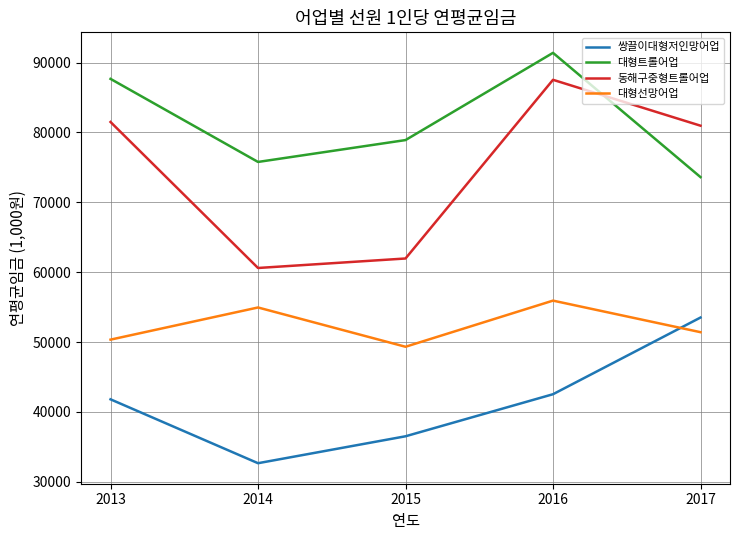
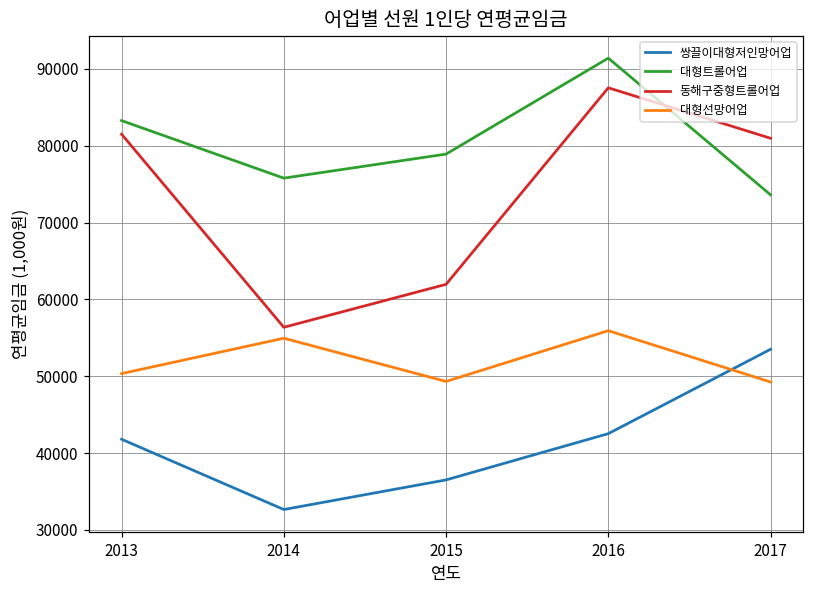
대형트롤어업, 2013: 88000 -> 83000
동해구중형트롤어업, 2014: 61000 -> 56000
대형선망어업, 2017: 51000 -> 49000
